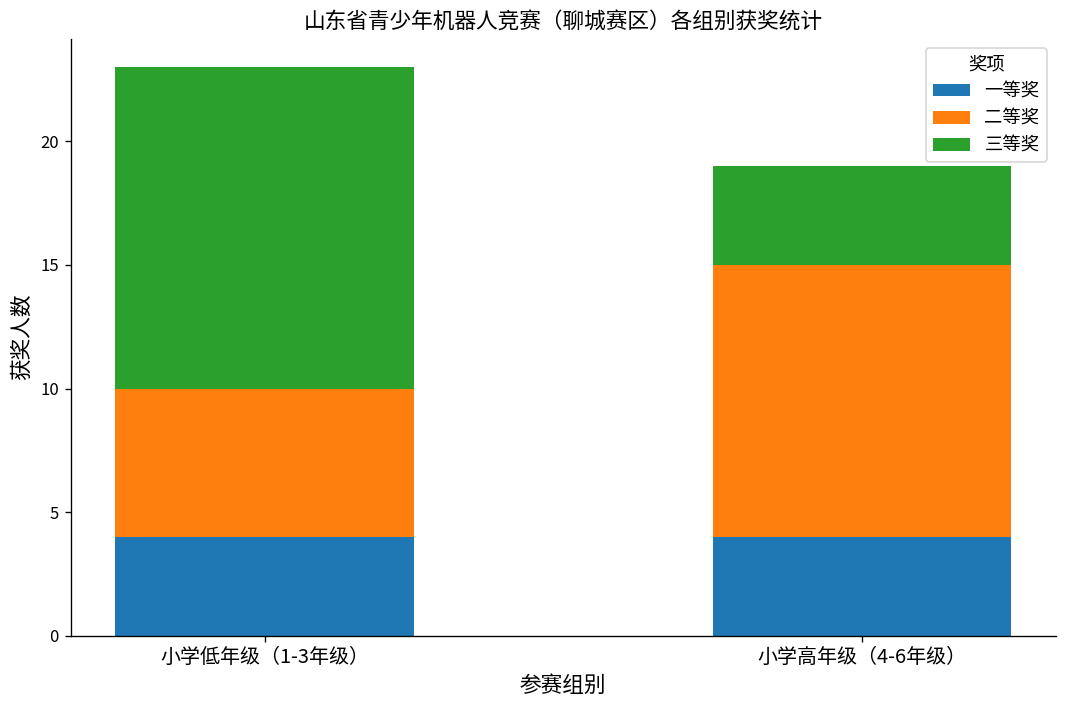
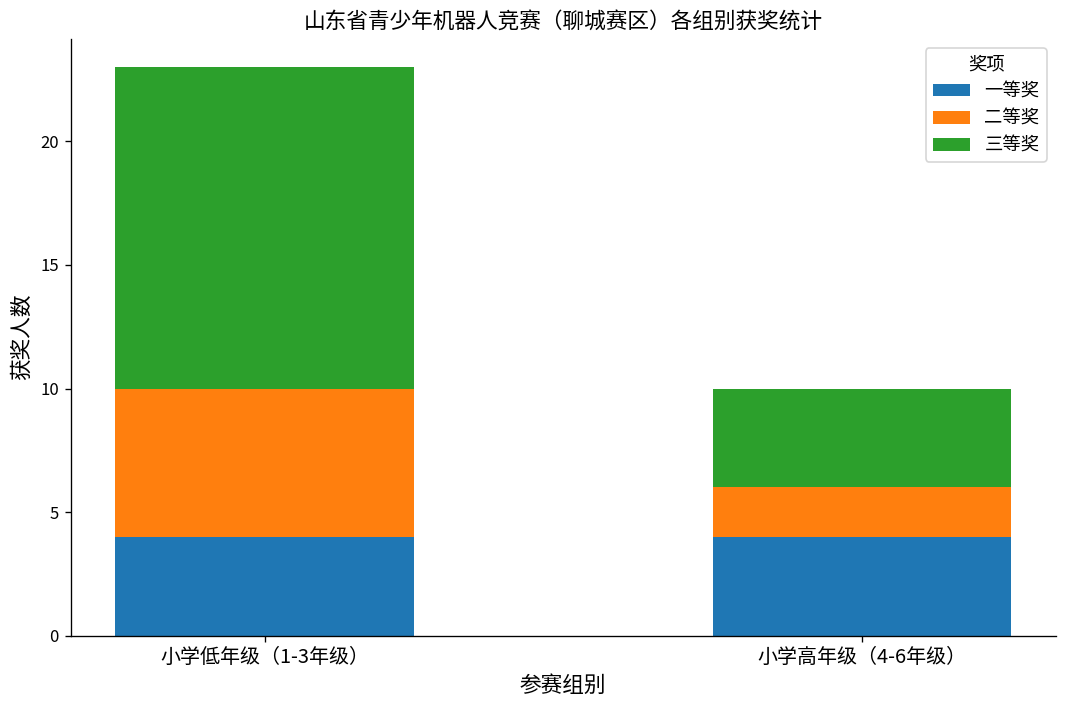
二等奖, 小学高年级（4-6年级）: 11 -> 2
